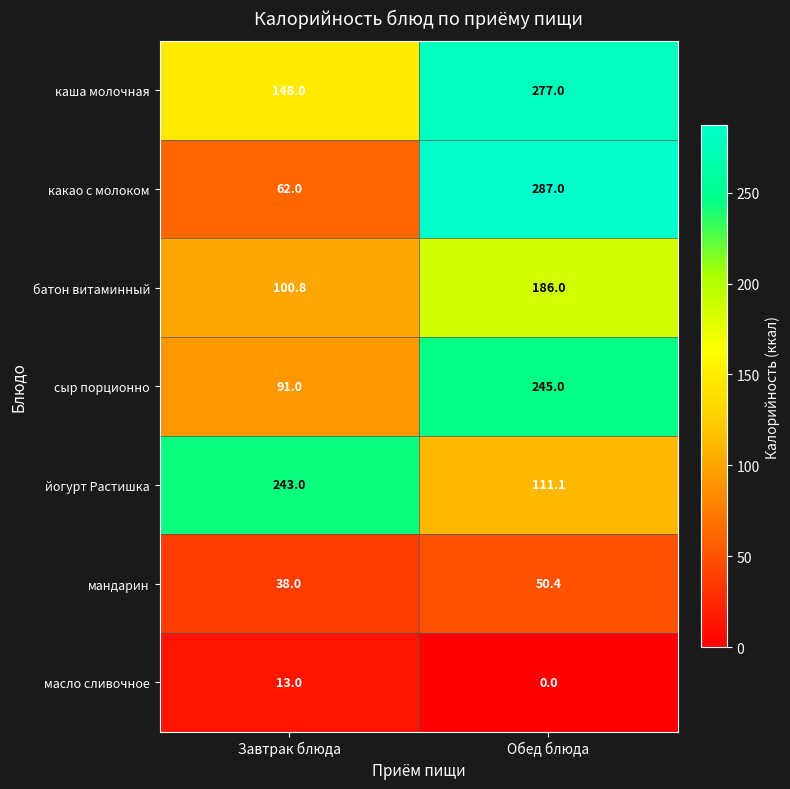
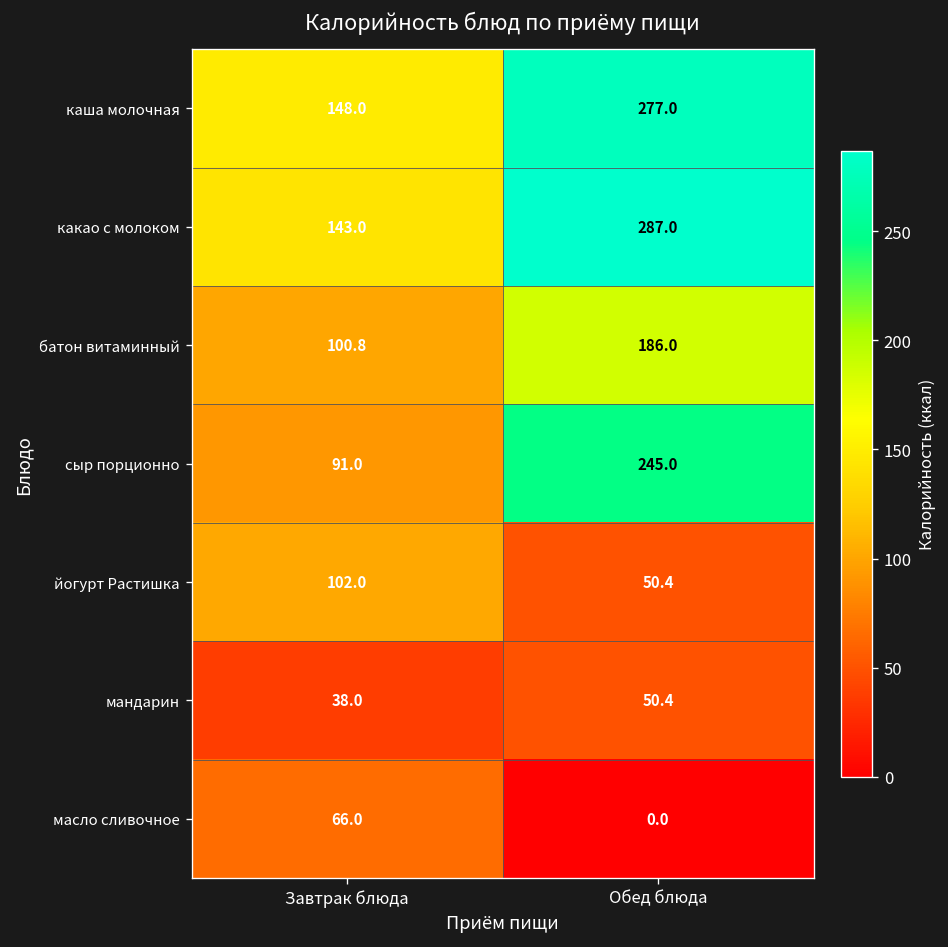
какао с молоком, Завтрак блюда: 62.0 -> 143.0
йогурт Растишка, Завтрак блюда: 243.0 -> 102.0
йогурт Растишка, Обед блюда: 111.1 -> 50.4
масло сливочное, Завтрак блюда: 13.0 -> 66.0
